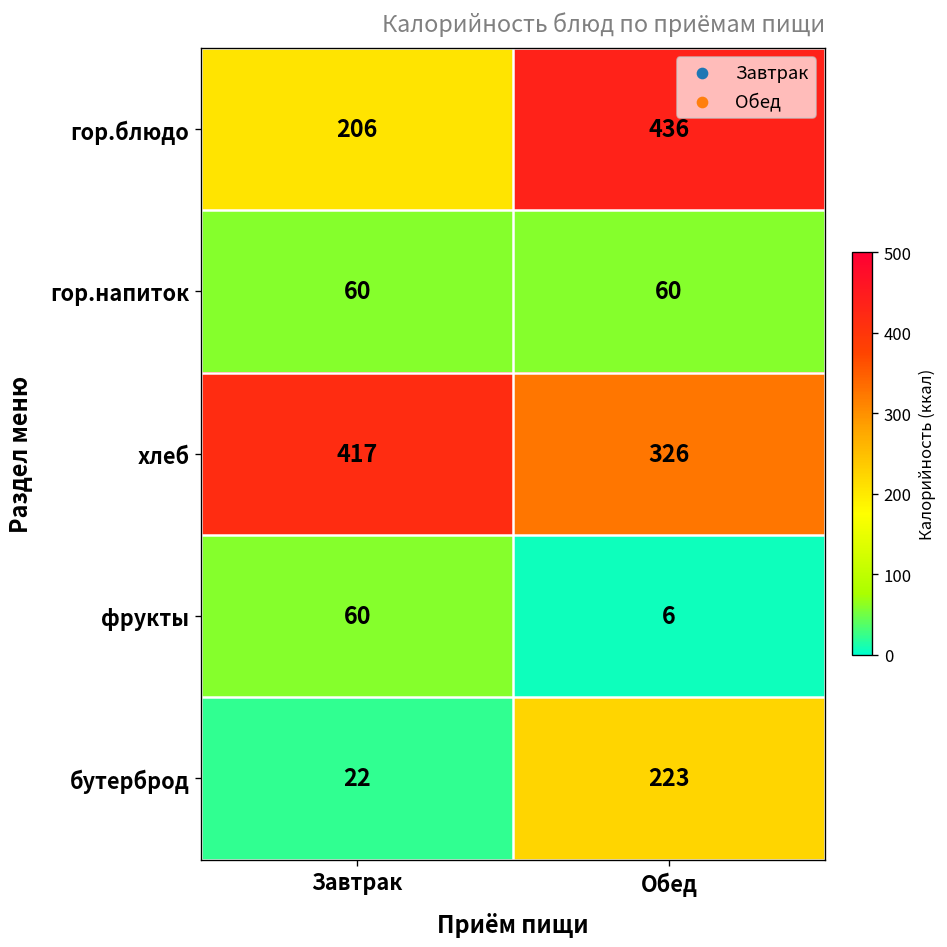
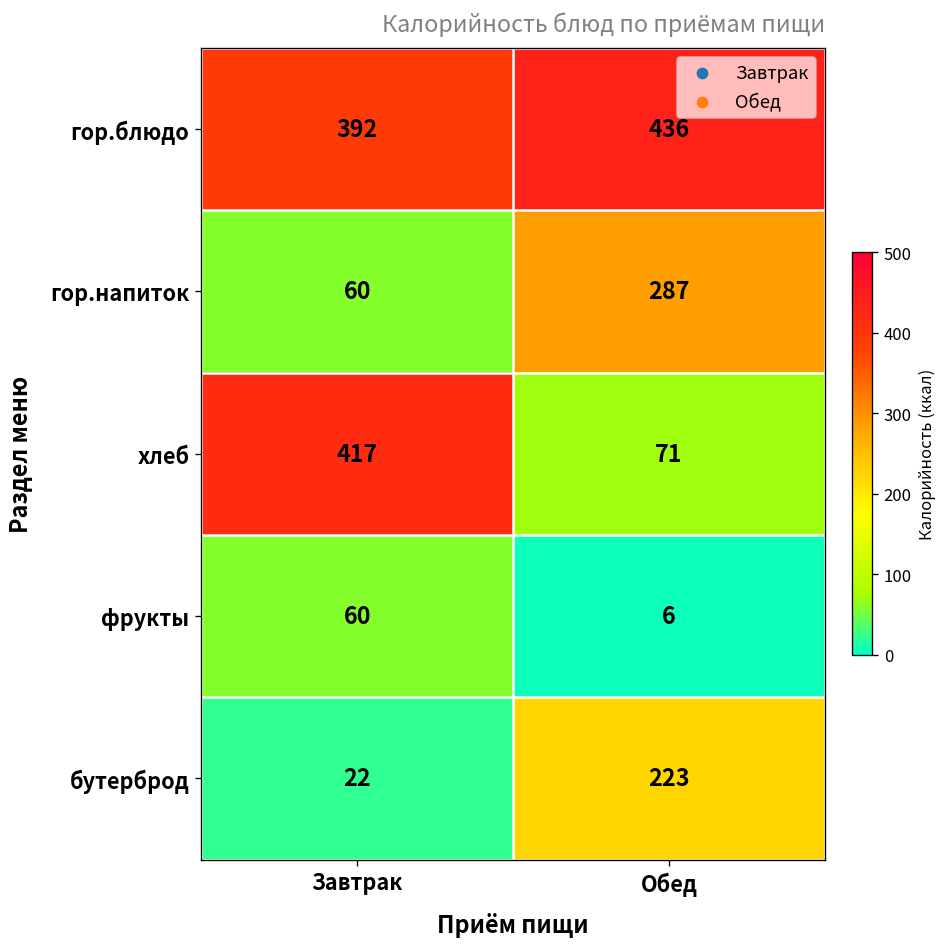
гор.блюдо, Завтрак: 206 -> 392
гор.напиток, Обед: 60 -> 287
хлеб, Обед: 326 -> 71
